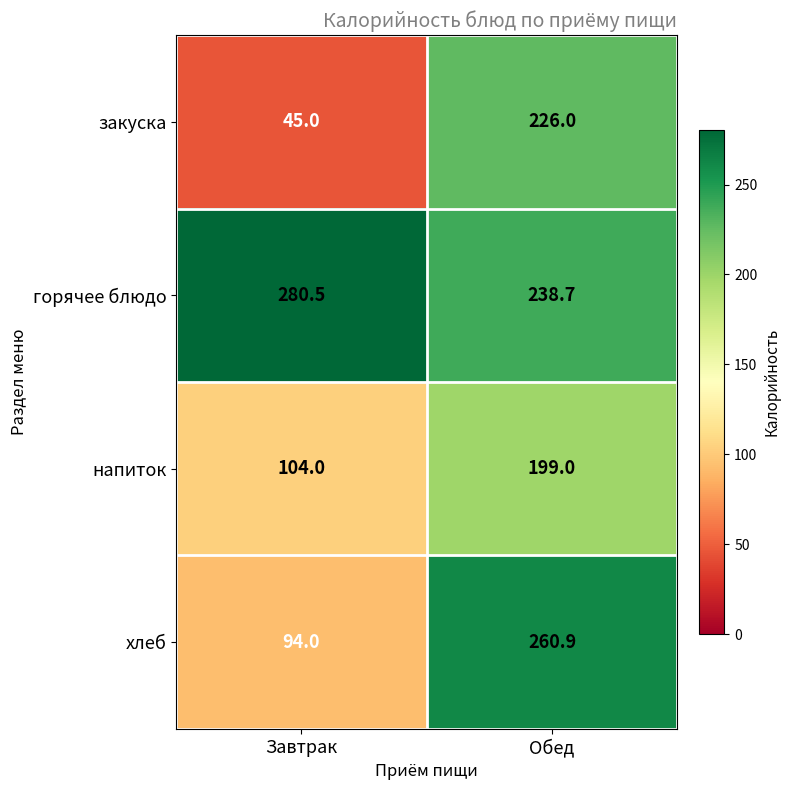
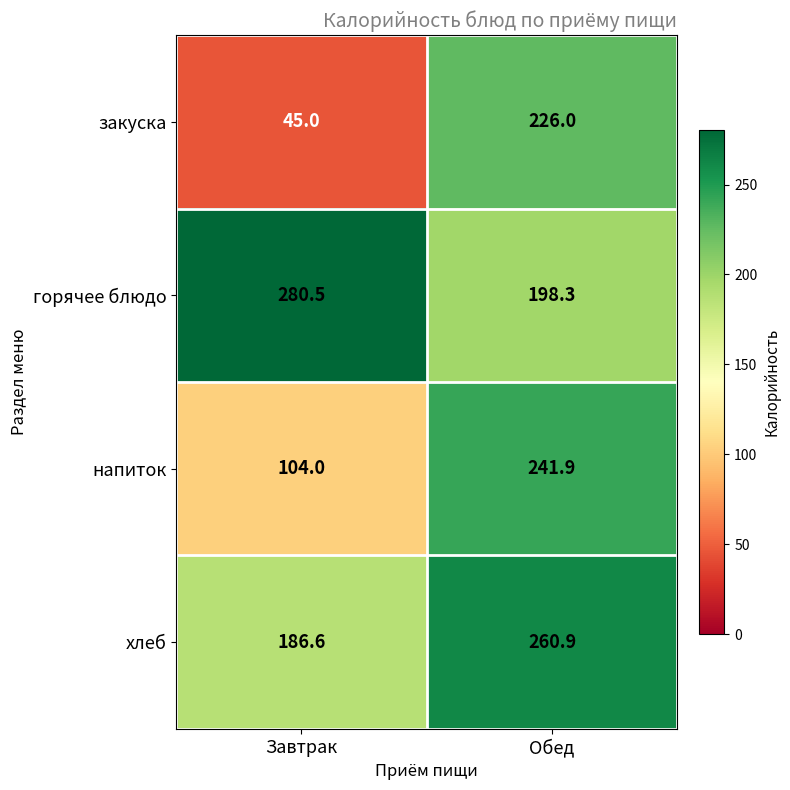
горячее блюдо, Обед: 238.7 -> 198.3
напиток, Обед: 199.0 -> 241.9
хлеб, Завтрак: 94.0 -> 186.6
